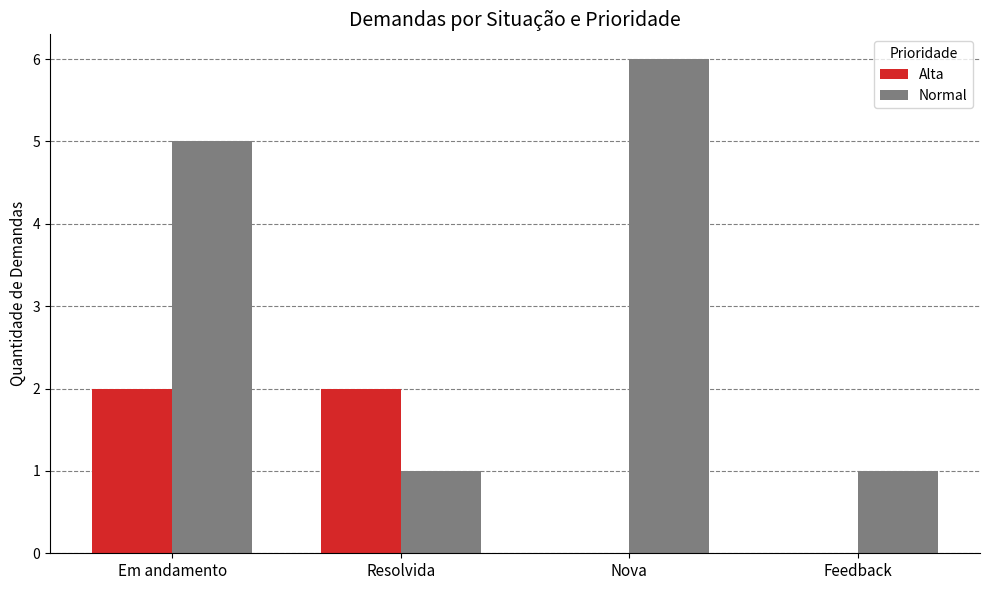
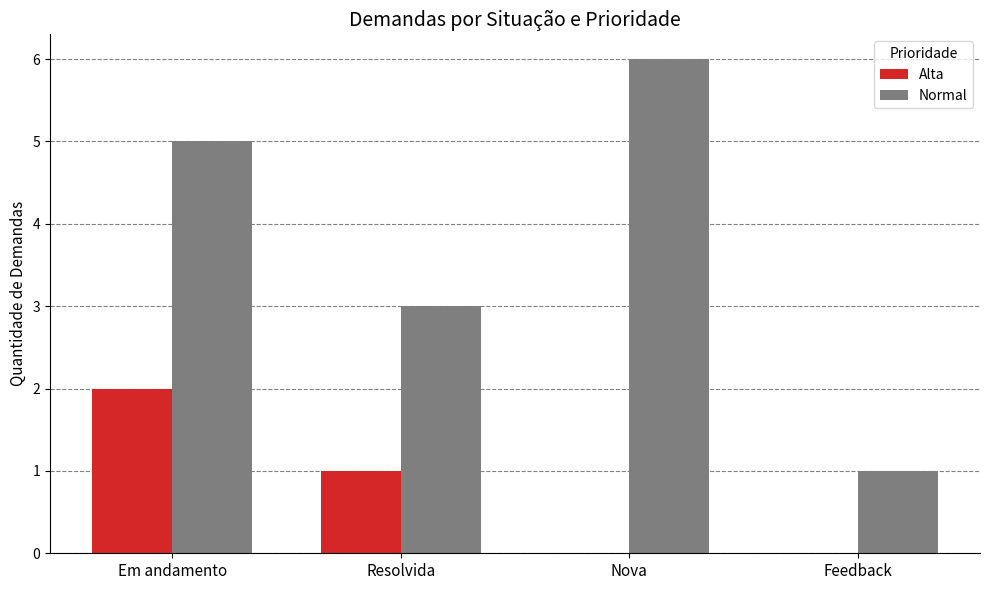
Alta, Resolvida: 2 -> 1
Normal, Resolvida: 1 -> 3
